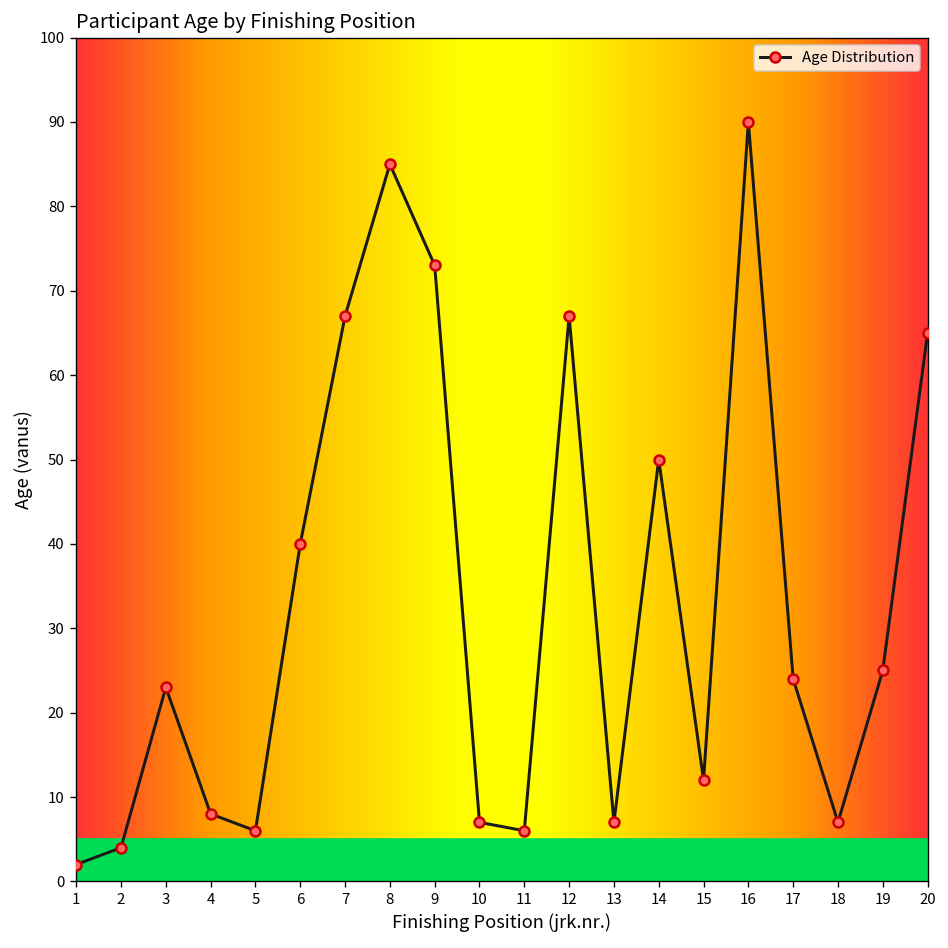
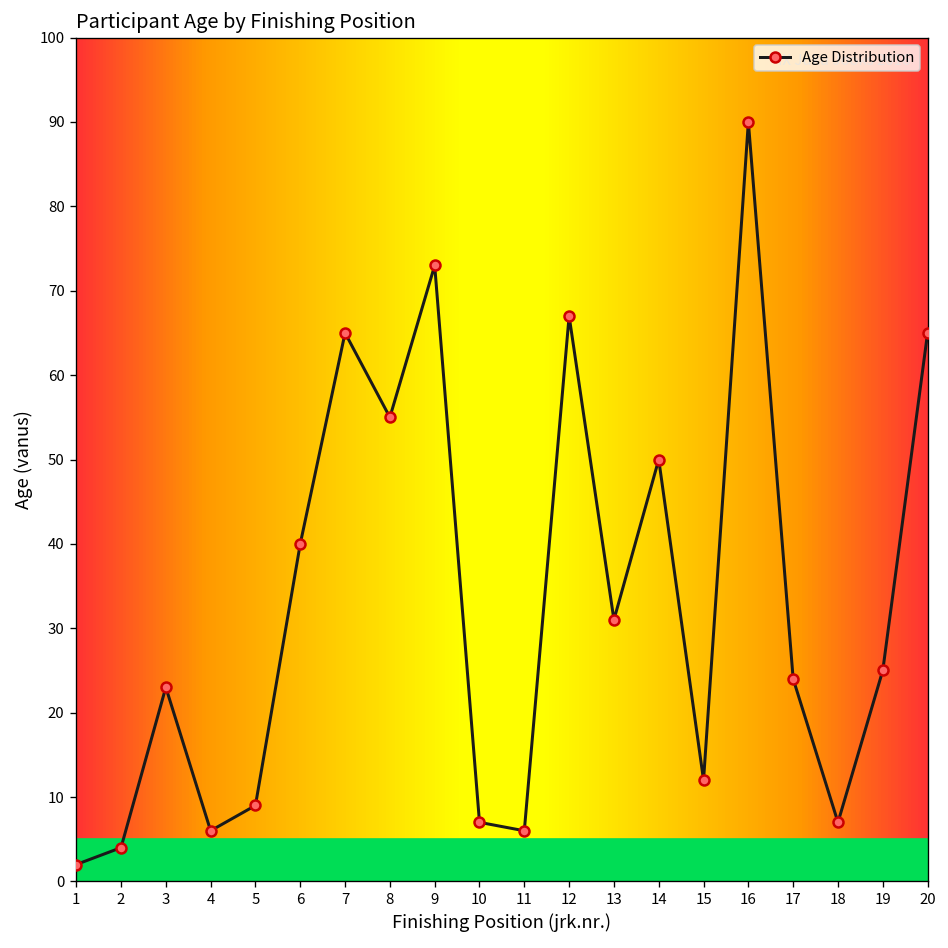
4: 8 -> 6
5: 6 -> 9
7: 67 -> 65
8: 85 -> 55
13: 7 -> 31
